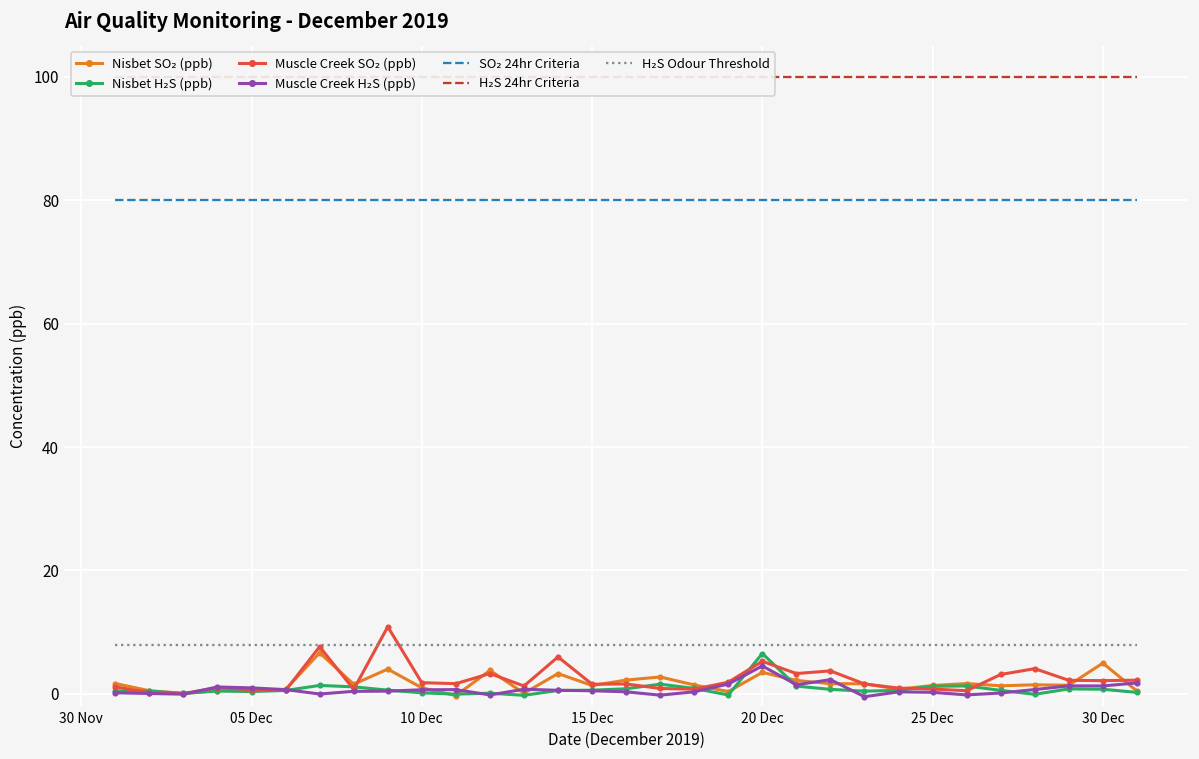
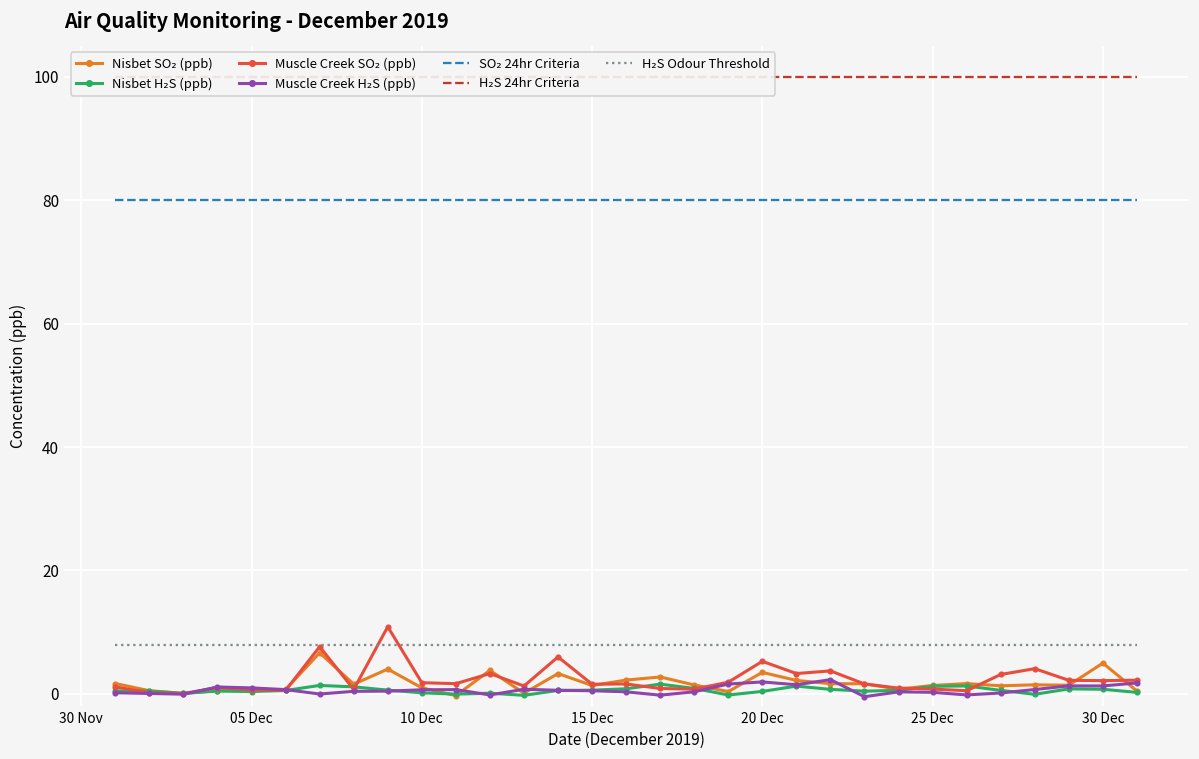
Nisbet H₂S (ppb), 20 Dec: 7 -> 0
Muscle Creek H₂S (ppb), 20 Dec: 5 -> 2
